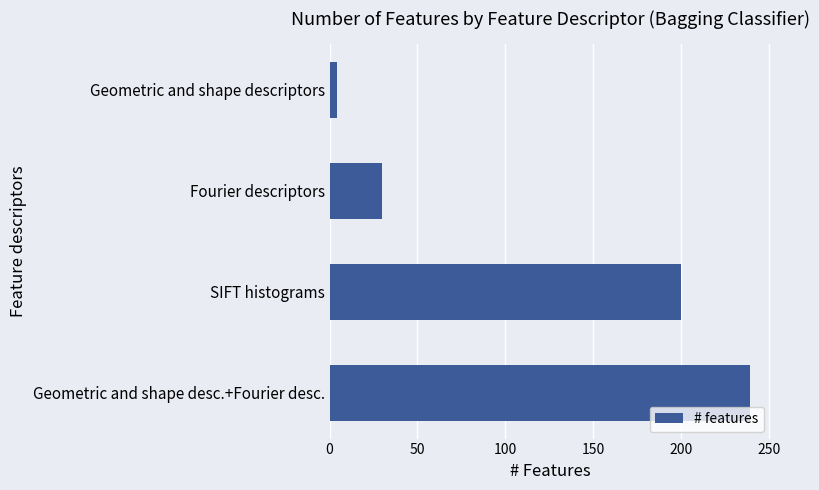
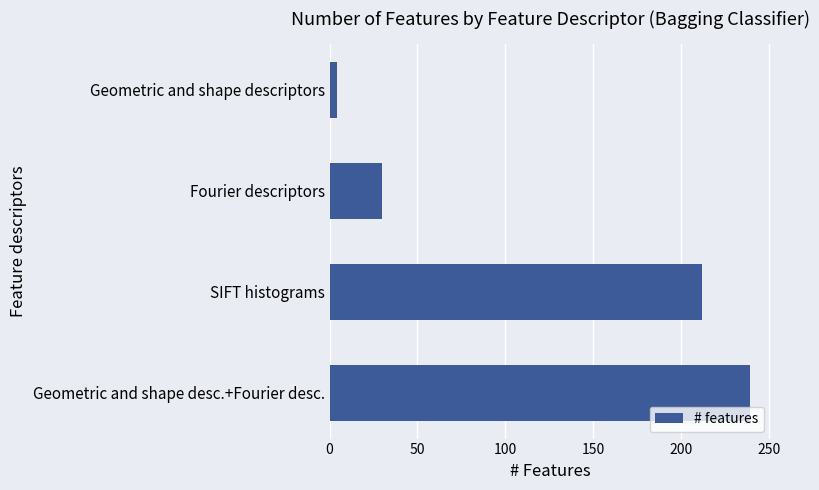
SIFT histograms: 200 -> 212
